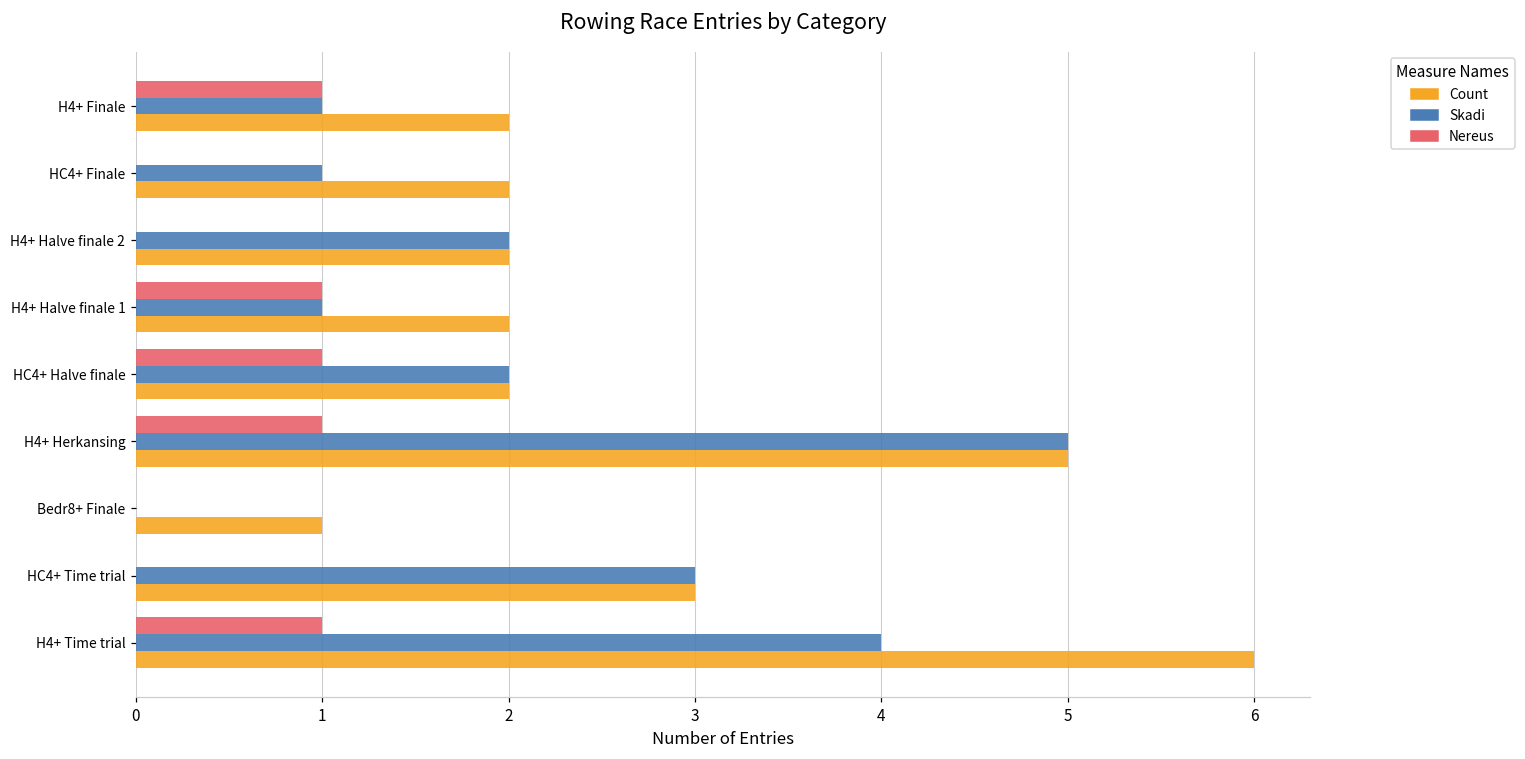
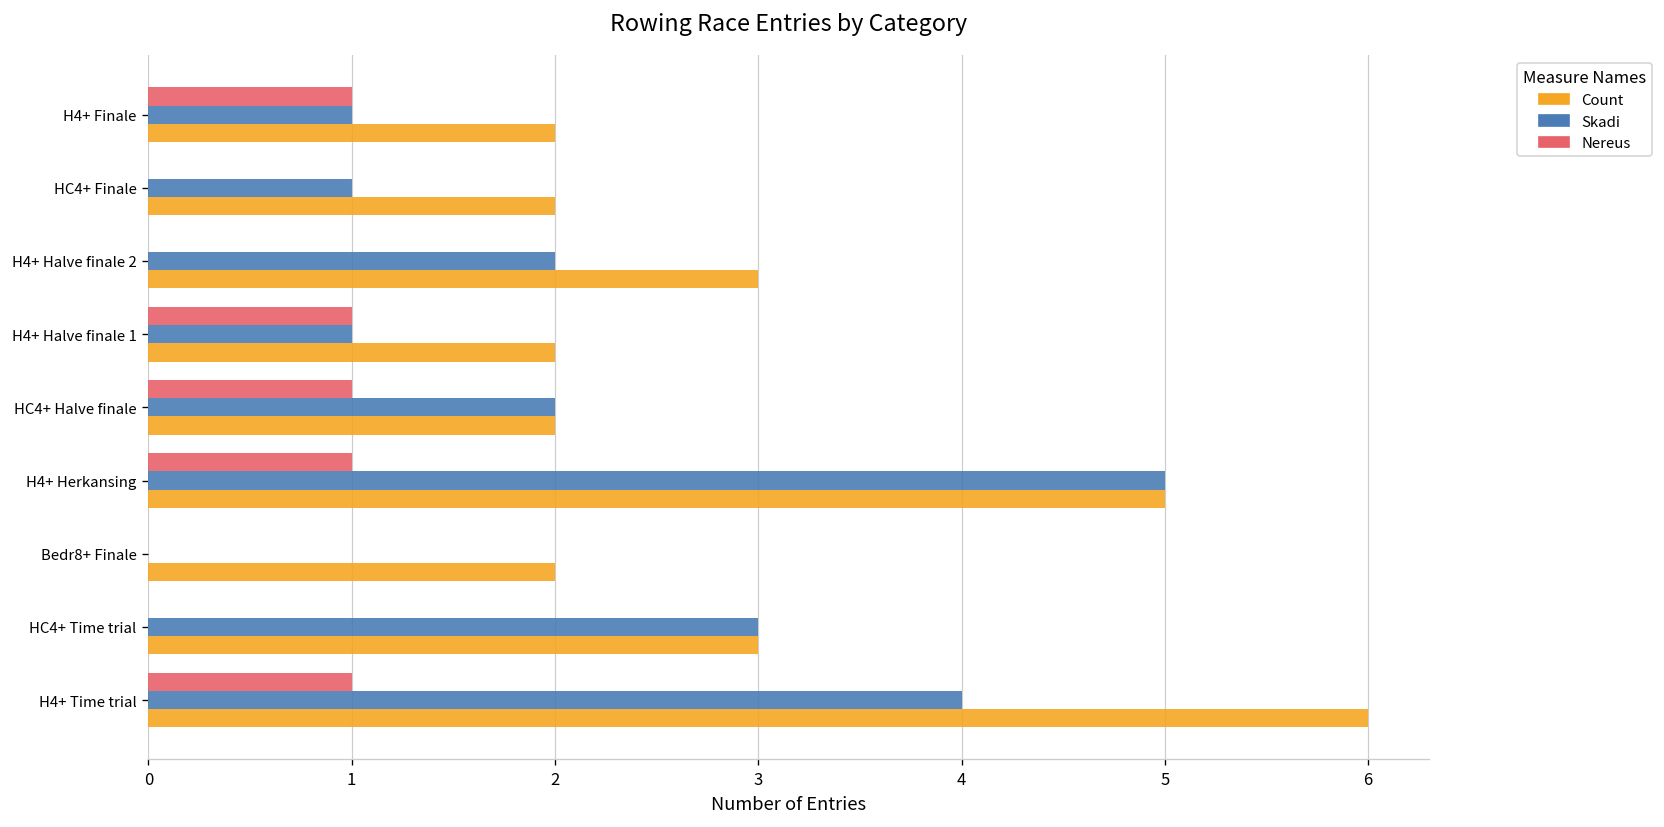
Count, H4+ Halve finale 2: 2 -> 3
Count, Bedr8+ Finale: 1 -> 2
